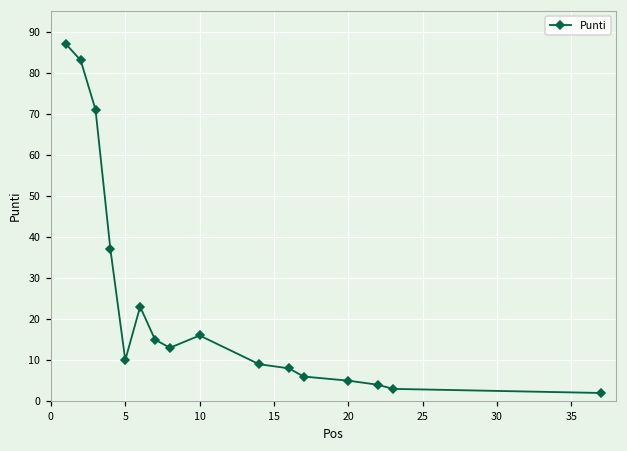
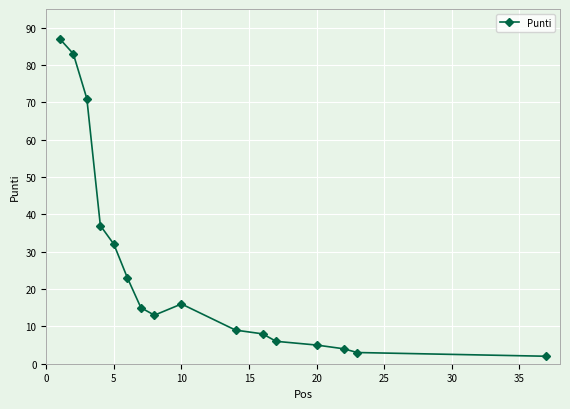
5: 10 -> 32
